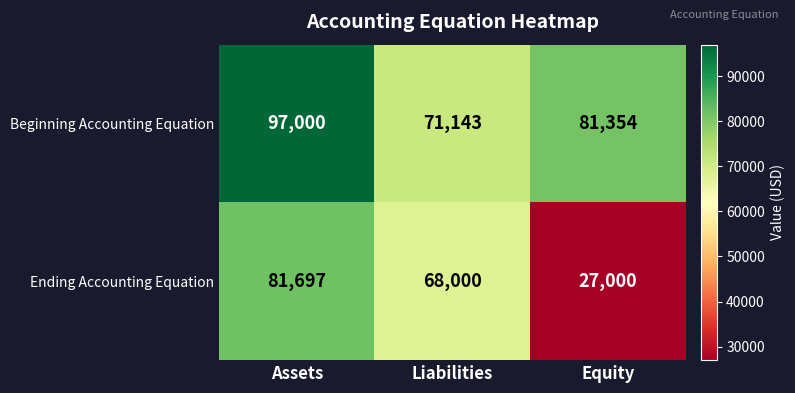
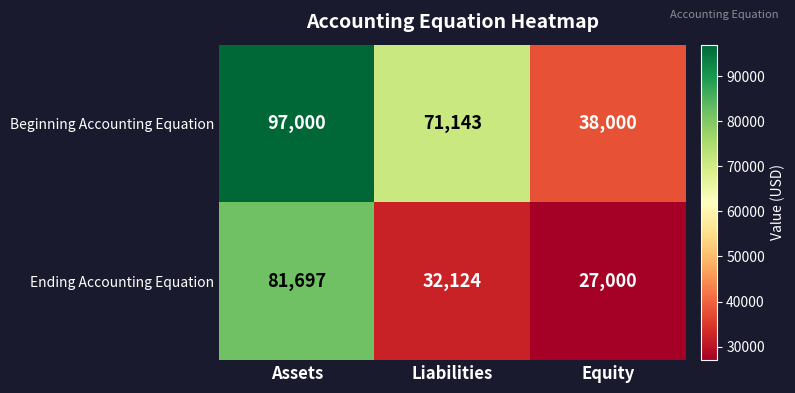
Beginning Accounting Equation, Equity: 81,354 -> 38,000
Ending Accounting Equation, Liabilities: 68,000 -> 32,124
